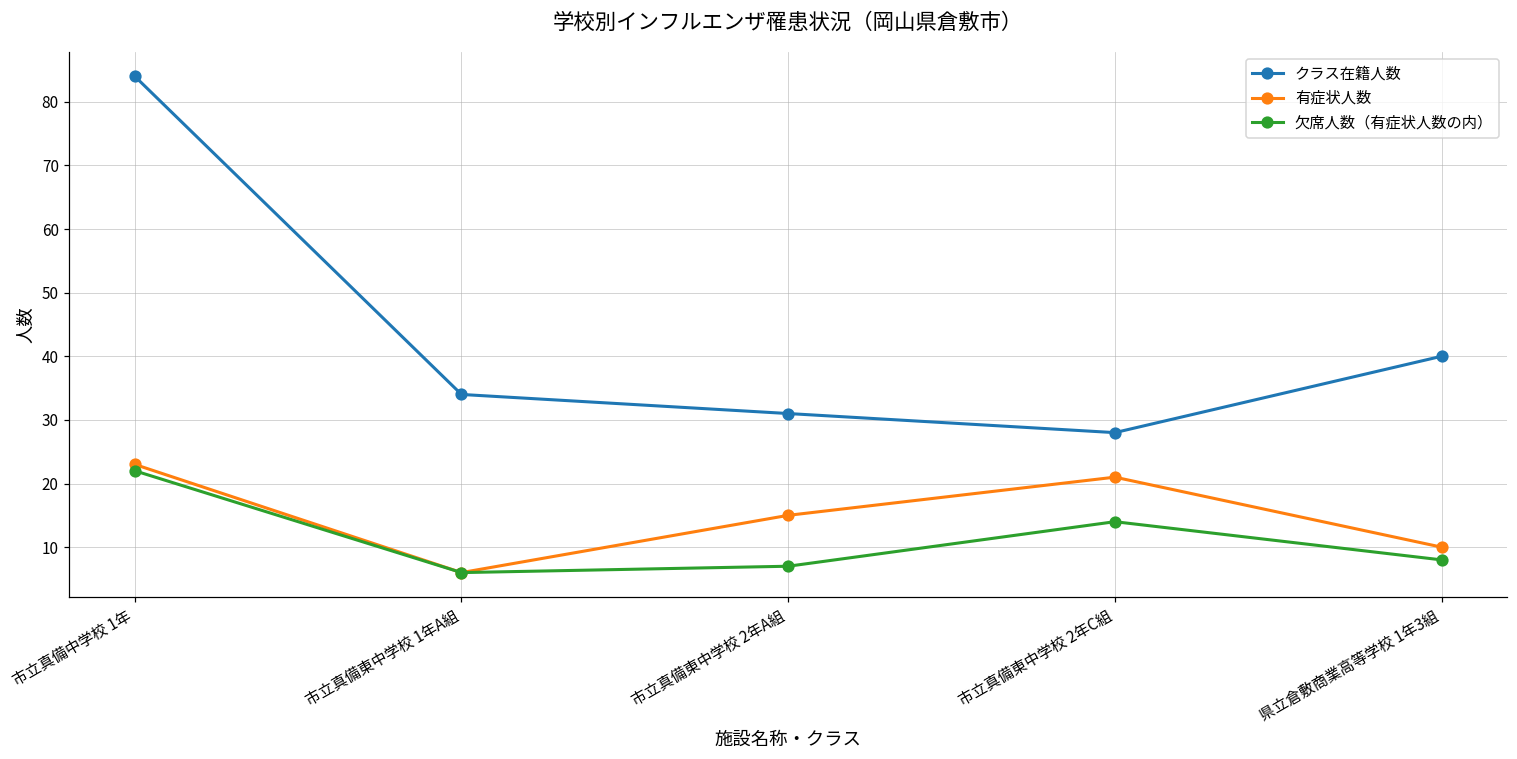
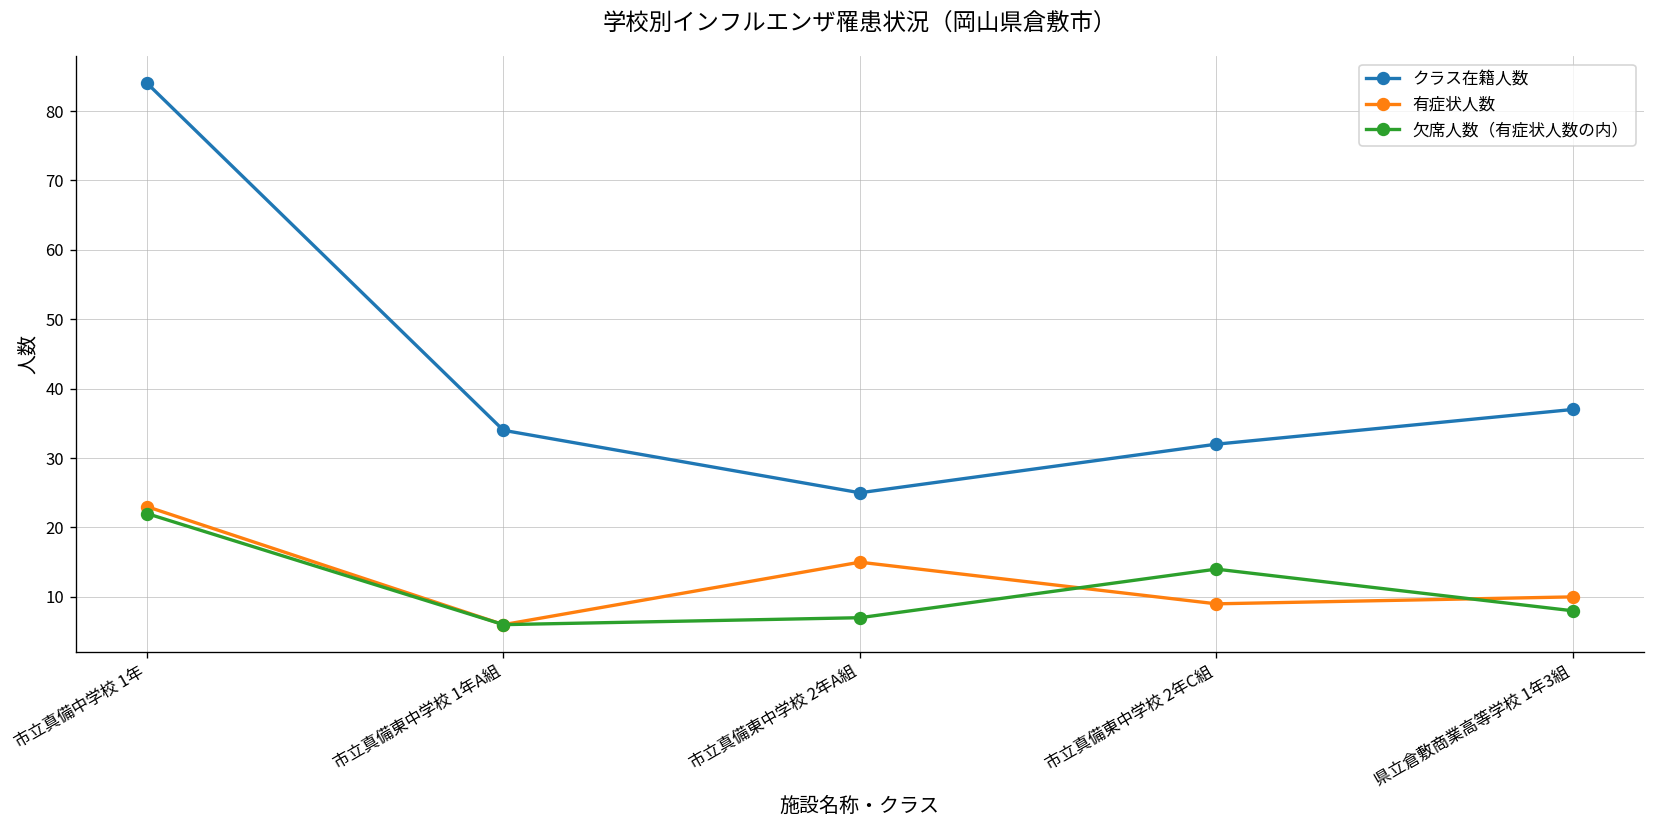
クラス在籍人数, 市立真備東中学校 2年A組: 31 -> 25
クラス在籍人数, 市立真備東中学校 2年C組: 28 -> 32
有症状人数, 市立真備東中学校 2年C組: 21 -> 9
クラス在籍人数, 県立倉敷商業高等学校 1年3組: 40 -> 37
